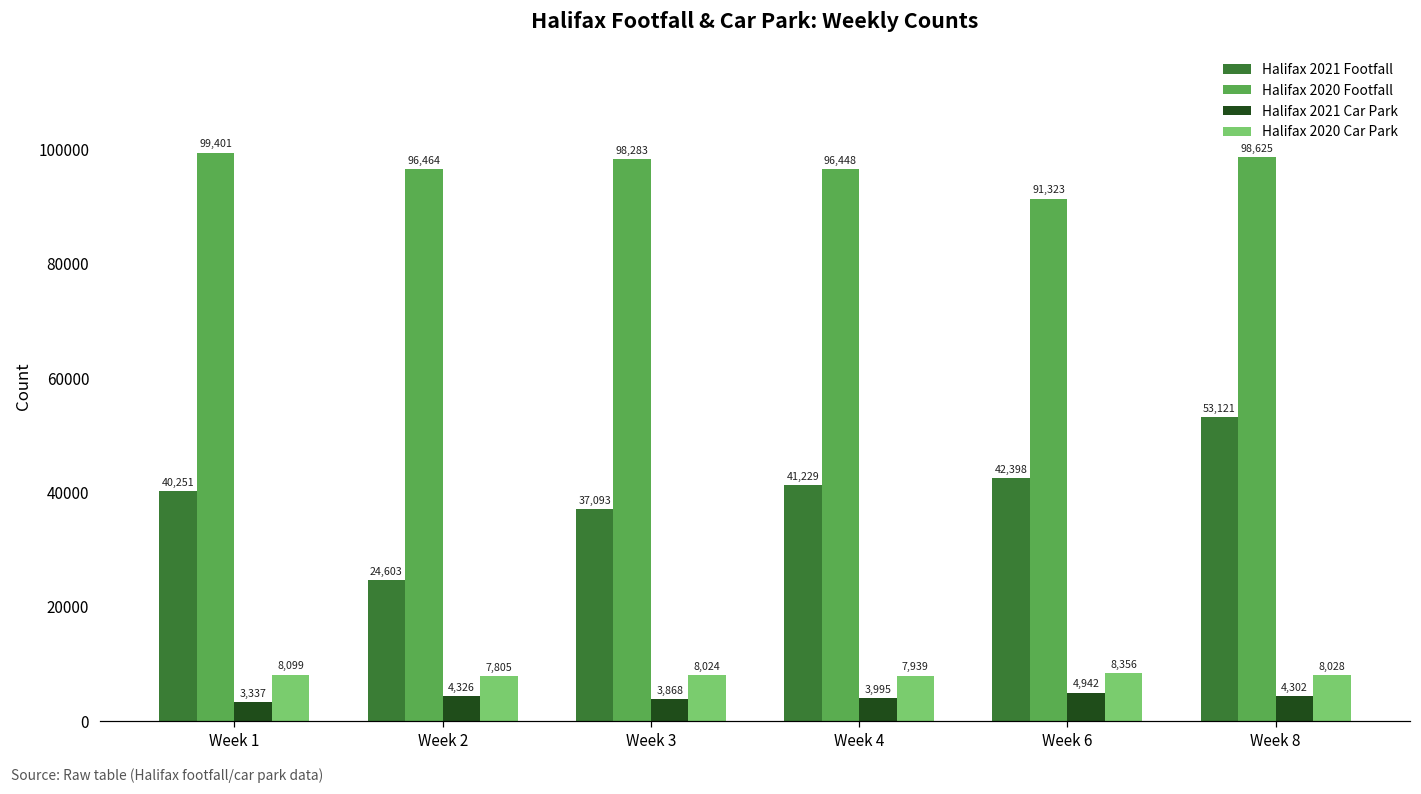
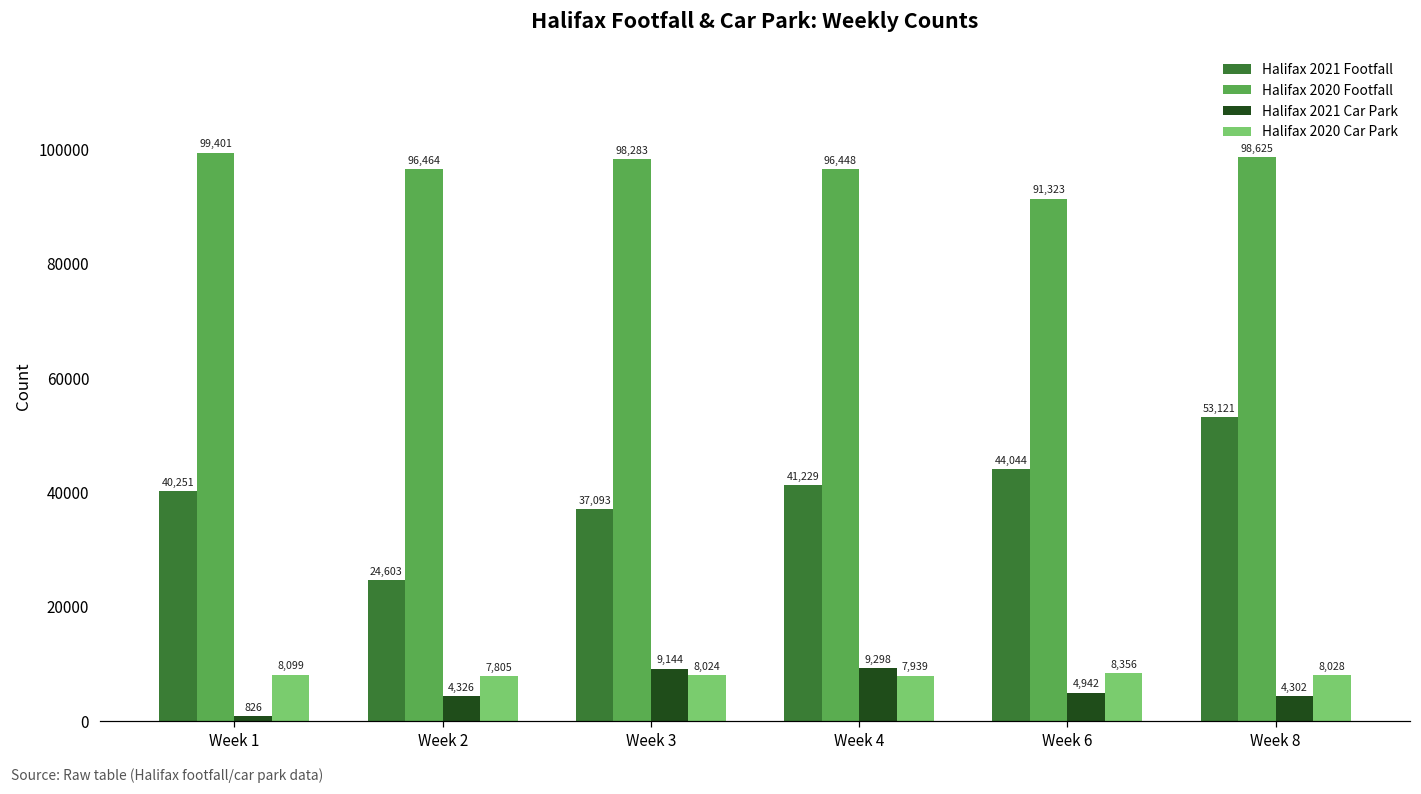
Halifax 2021 Car Park, Week 1: 3,337 -> 826
Halifax 2021 Car Park, Week 3: 3,868 -> 9,144
Halifax 2021 Car Park, Week 4: 3,995 -> 9,298
Halifax 2021 Footfall, Week 6: 42,398 -> 44,044
